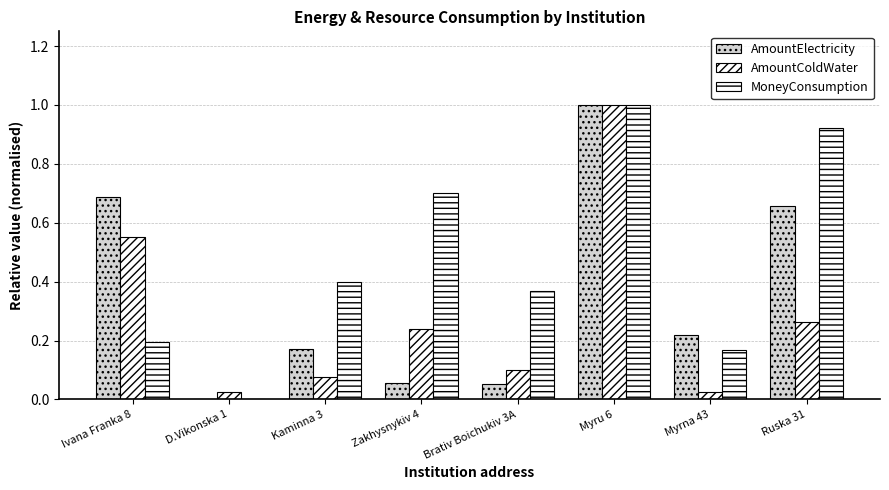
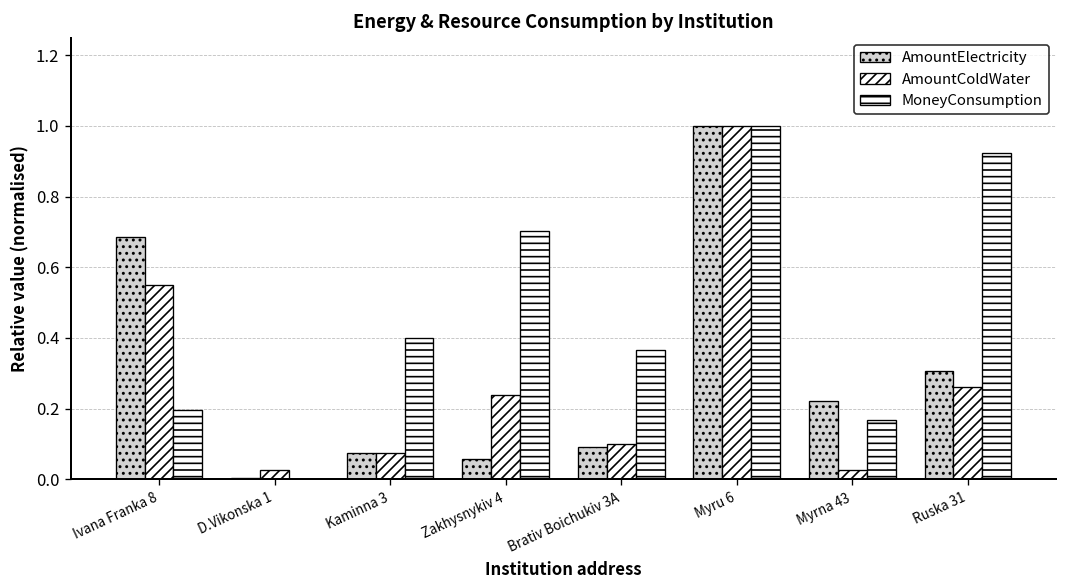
AmountElectricity, Kaminna 3: 0.17 -> 0.08
AmountElectricity, Brativ Boichukiv 3A: 0.05 -> 0.09
AmountElectricity, Ruska 31: 0.66 -> 0.31
